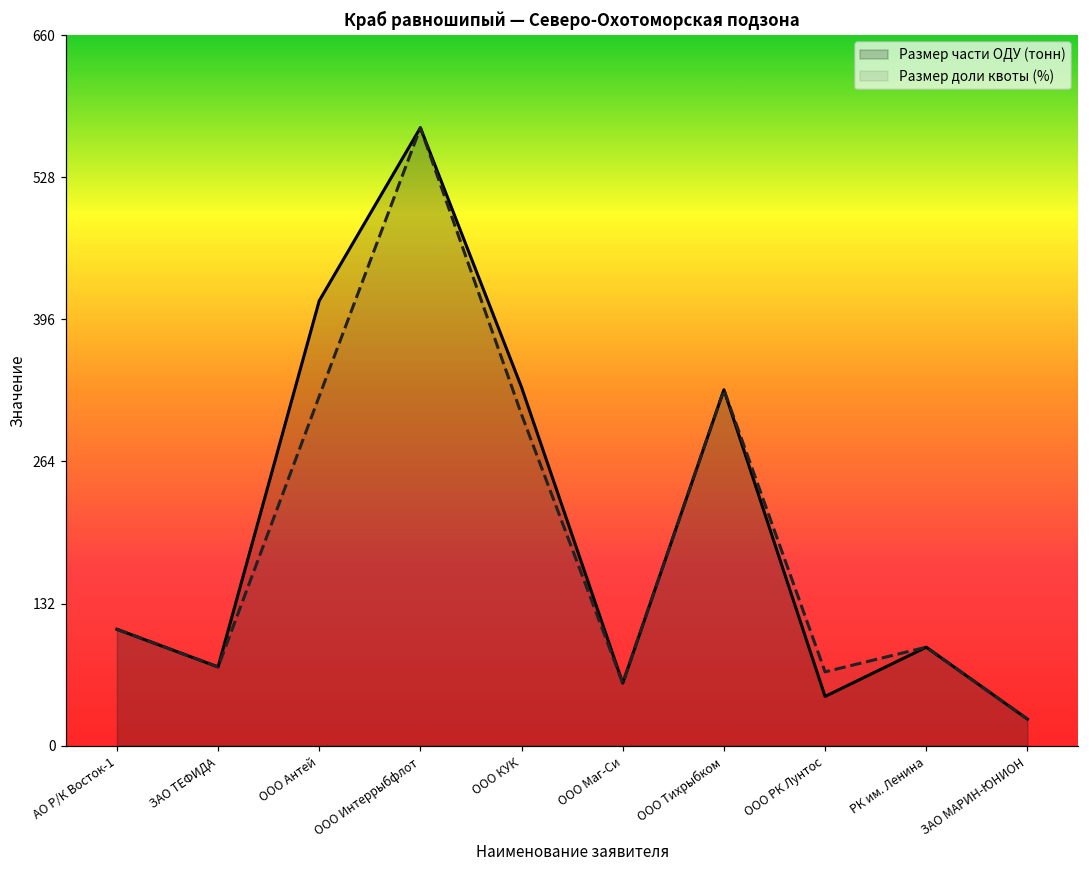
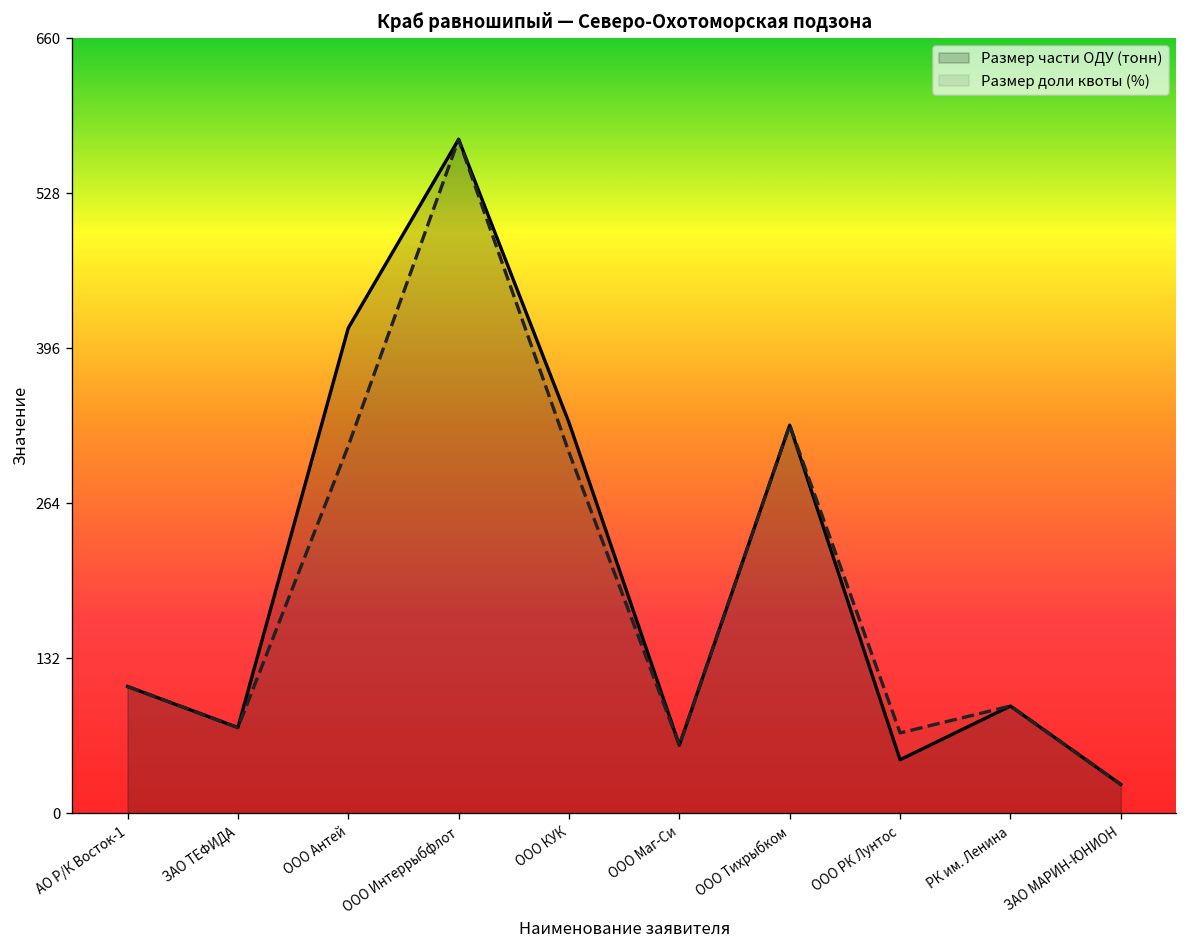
Размер доли квоты (%), ООО Антей: 320 -> 310
